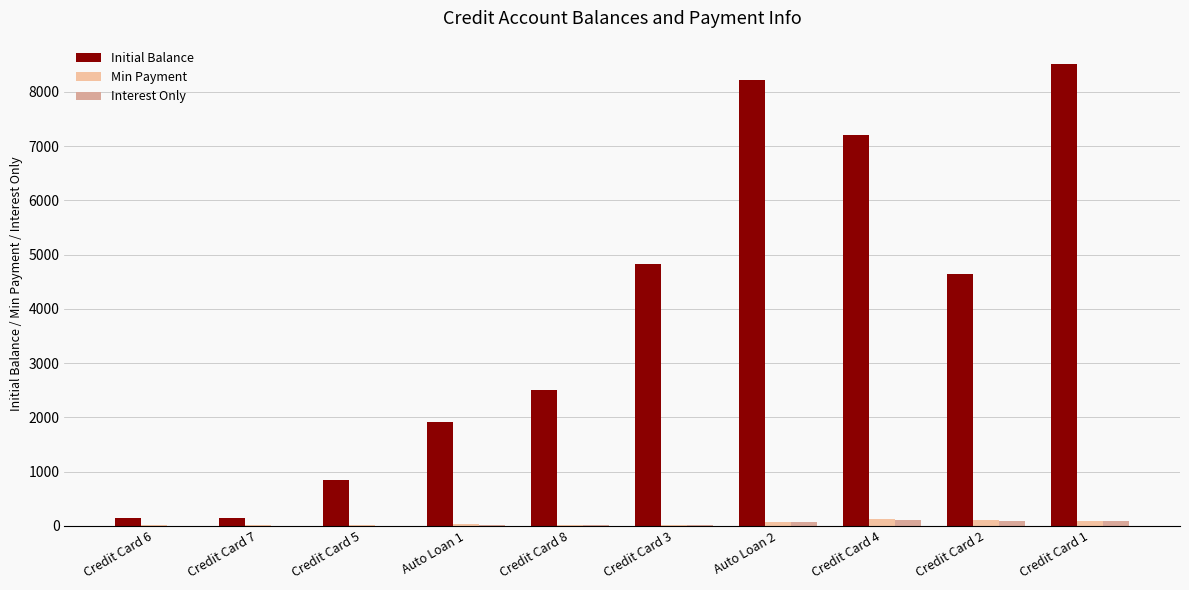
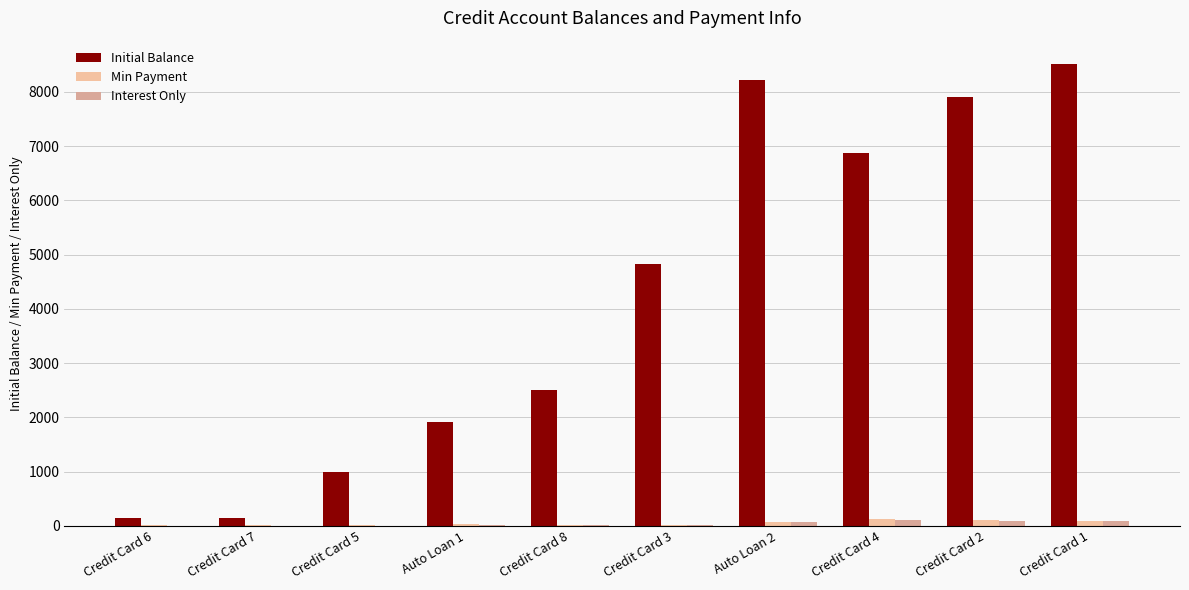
Initial Balance, Credit Card 5: 800 -> 1000
Initial Balance, Credit Card 4: 7200 -> 6900
Initial Balance, Credit Card 2: 4600 -> 7900
